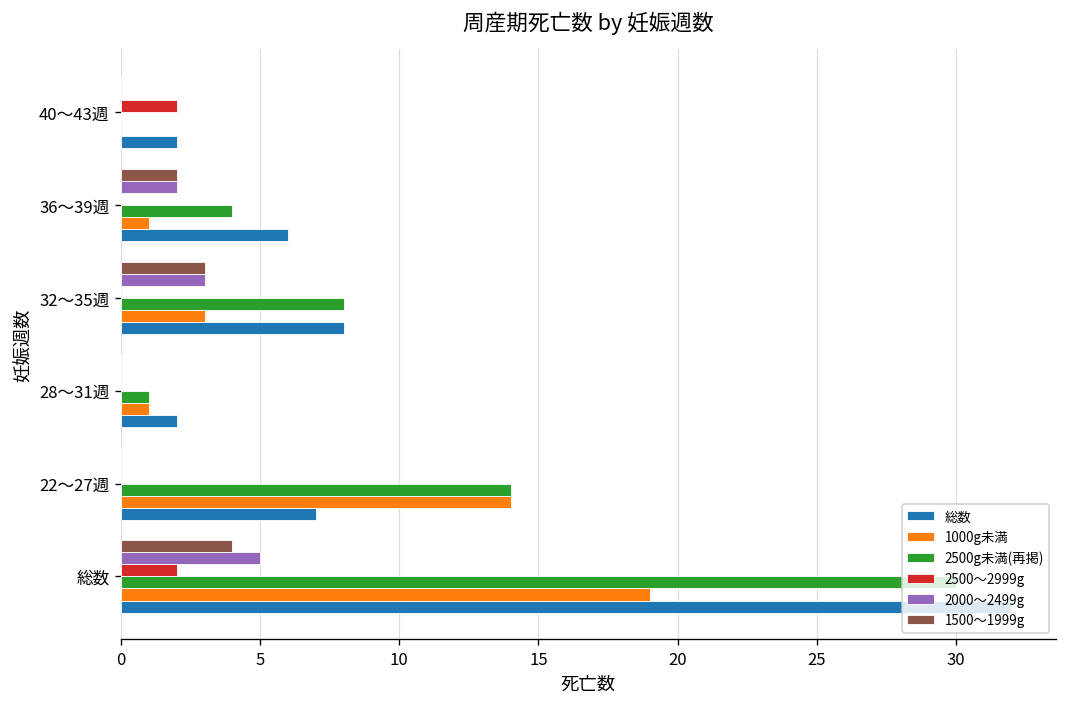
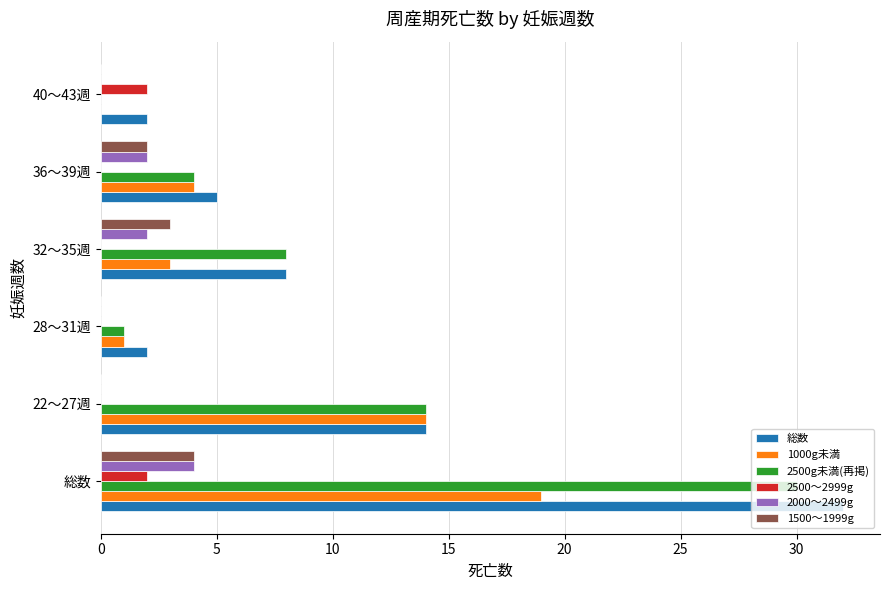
1000g未満, 36～39週: 1 -> 4
総数, 36～39週: 6 -> 5
2000～2499g, 32～35週: 3 -> 2
総数, 22～27週: 7 -> 14
2000～2499g, 総数: 5 -> 4
